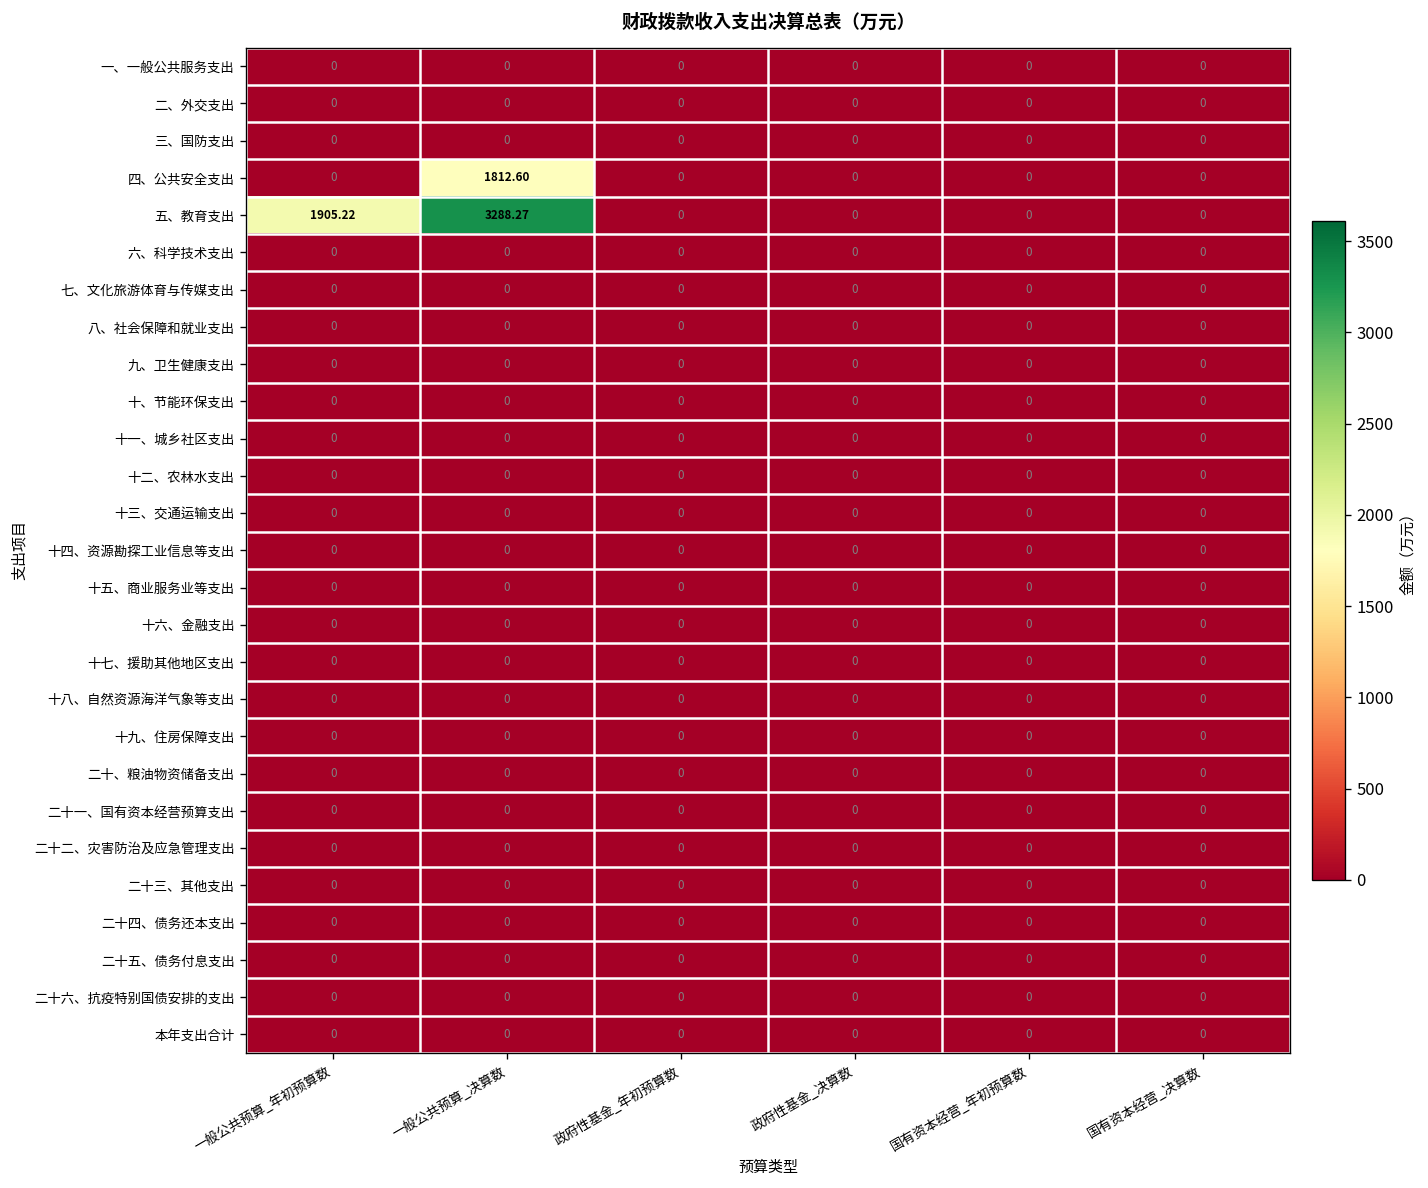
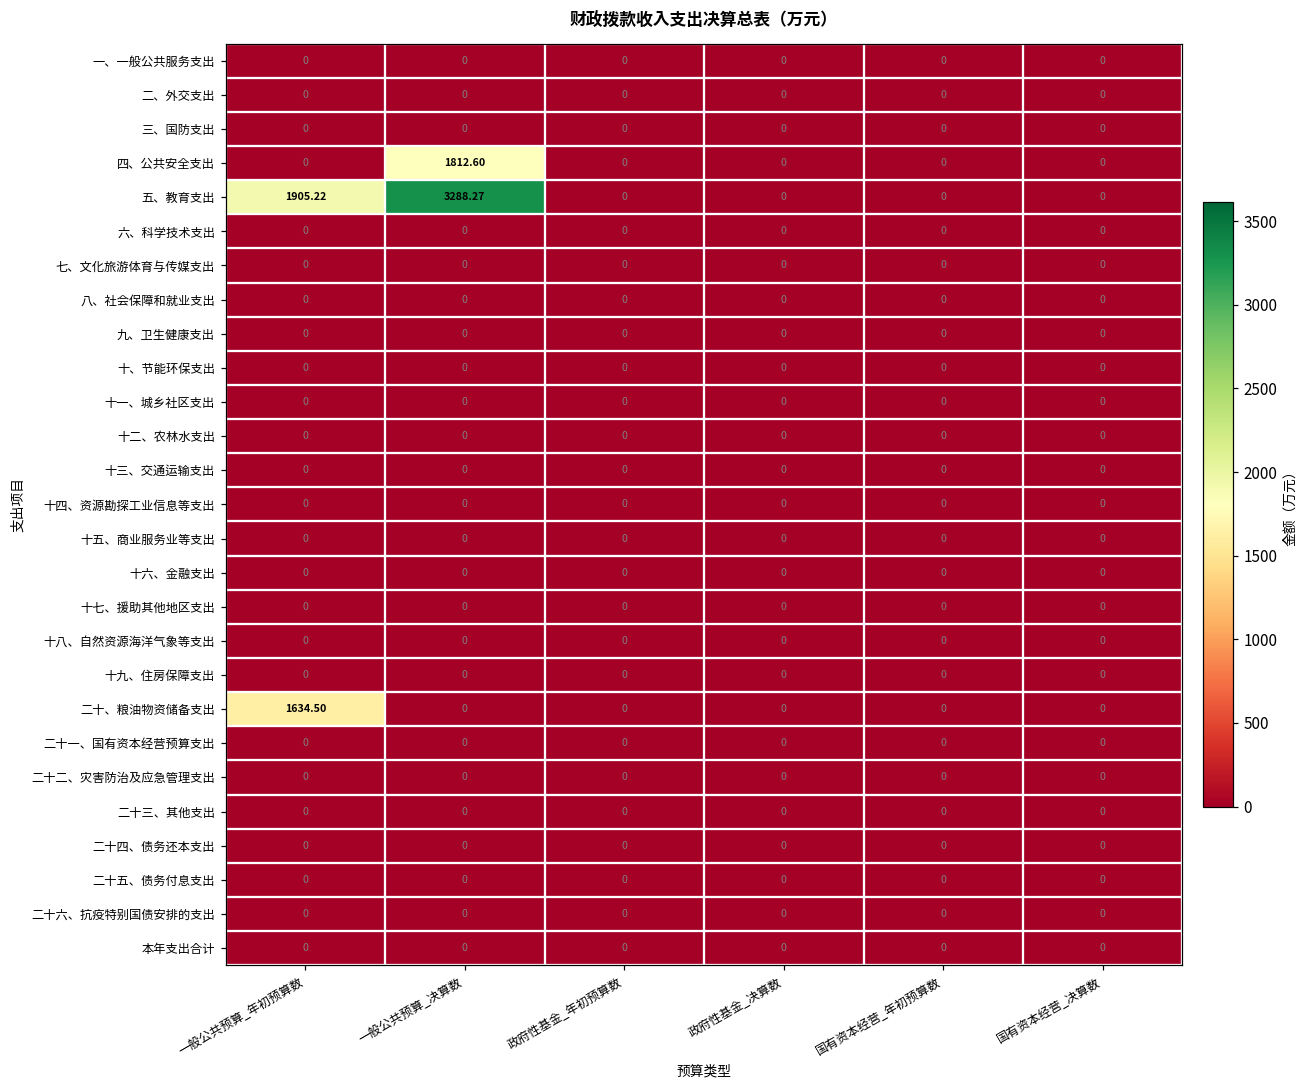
二十、粮油物资储备支出, 一般公共预算_年初预算数: 0 -> 1634.50
